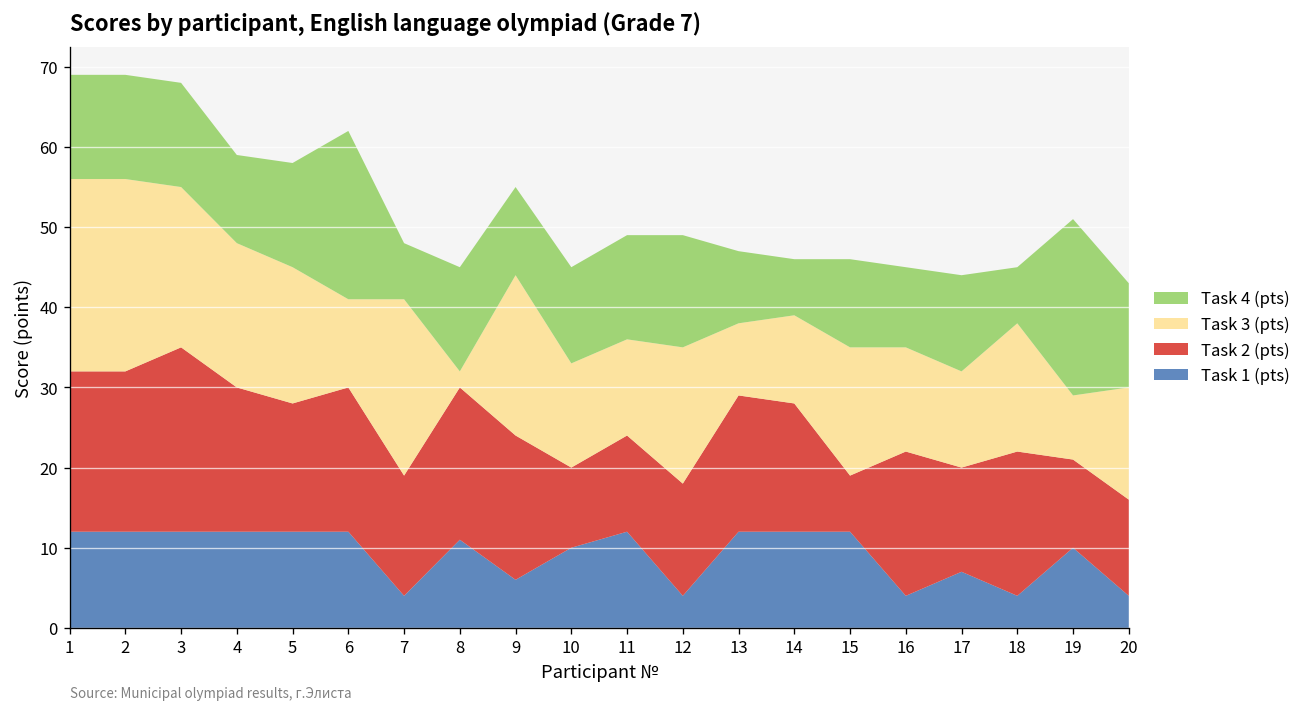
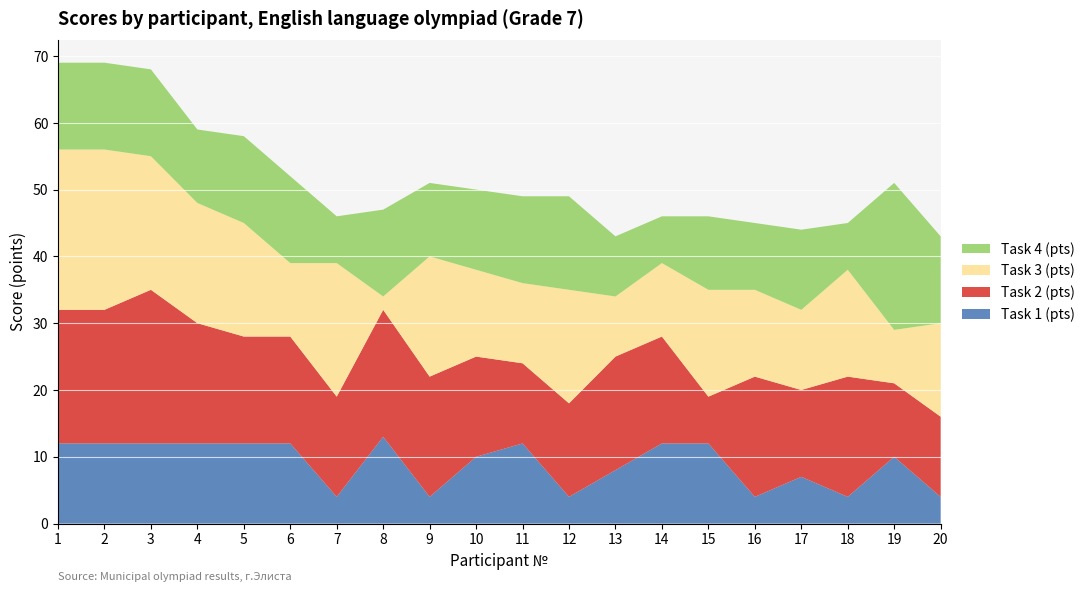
Task 2 (pts), 6: 18 -> 16
Task 4 (pts), 6: 21 -> 13
Task 3 (pts), 7: 22 -> 20
Task 1 (pts), 8: 11 -> 13
Task 1 (pts), 9: 6 -> 4
Task 3 (pts), 9: 20 -> 18
Task 2 (pts), 10: 10 -> 15
Task 1 (pts), 13: 12 -> 8
